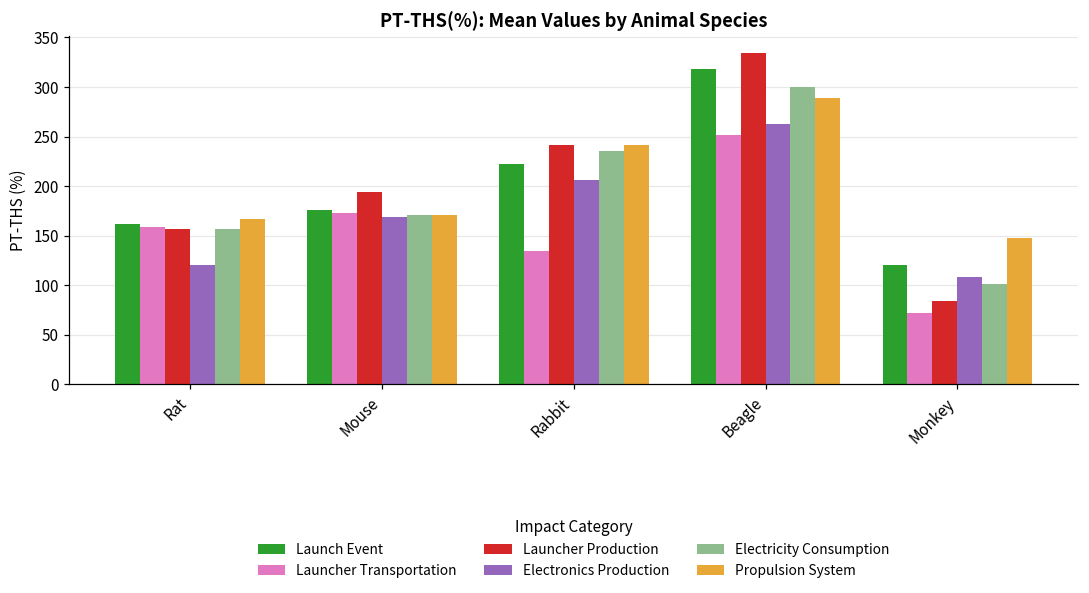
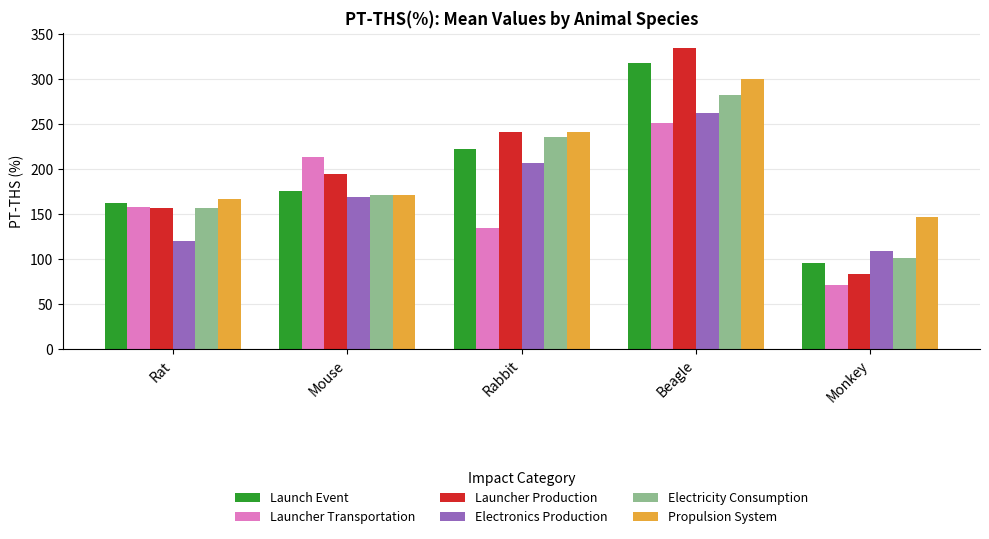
Launcher Transportation, Mouse: 170 -> 210
Electricity Consumption, Beagle: 300 -> 280
Propulsion System, Beagle: 290 -> 300
Launch Event, Monkey: 120 -> 100
